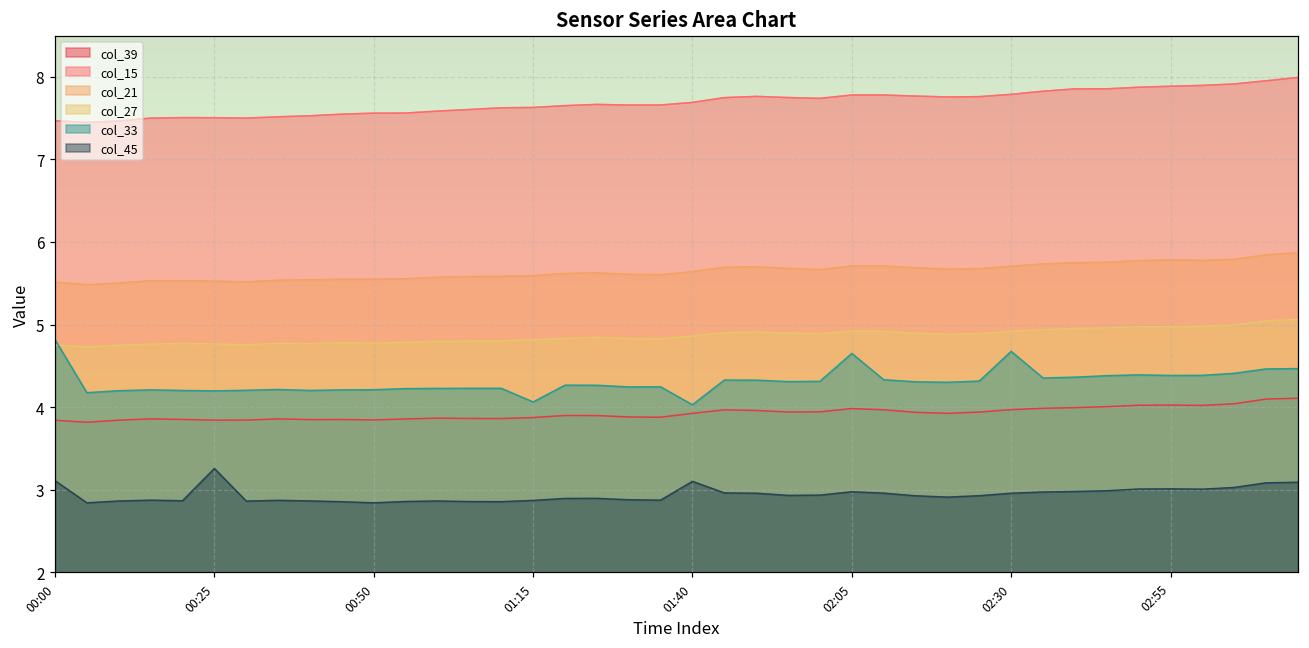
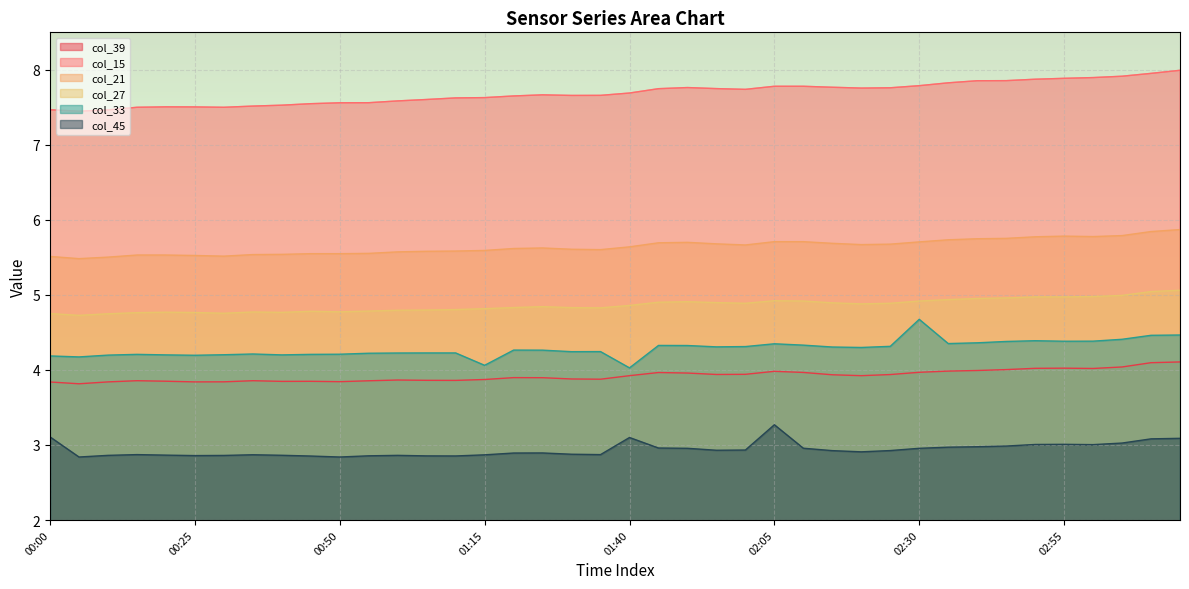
col_33, 00:00: 4.8 -> 4.2
col_45, 00:25: 3.3 -> 2.9
col_33, 02:05: 4.7 -> 4.3
col_45, 02:05: 3.0 -> 3.3
